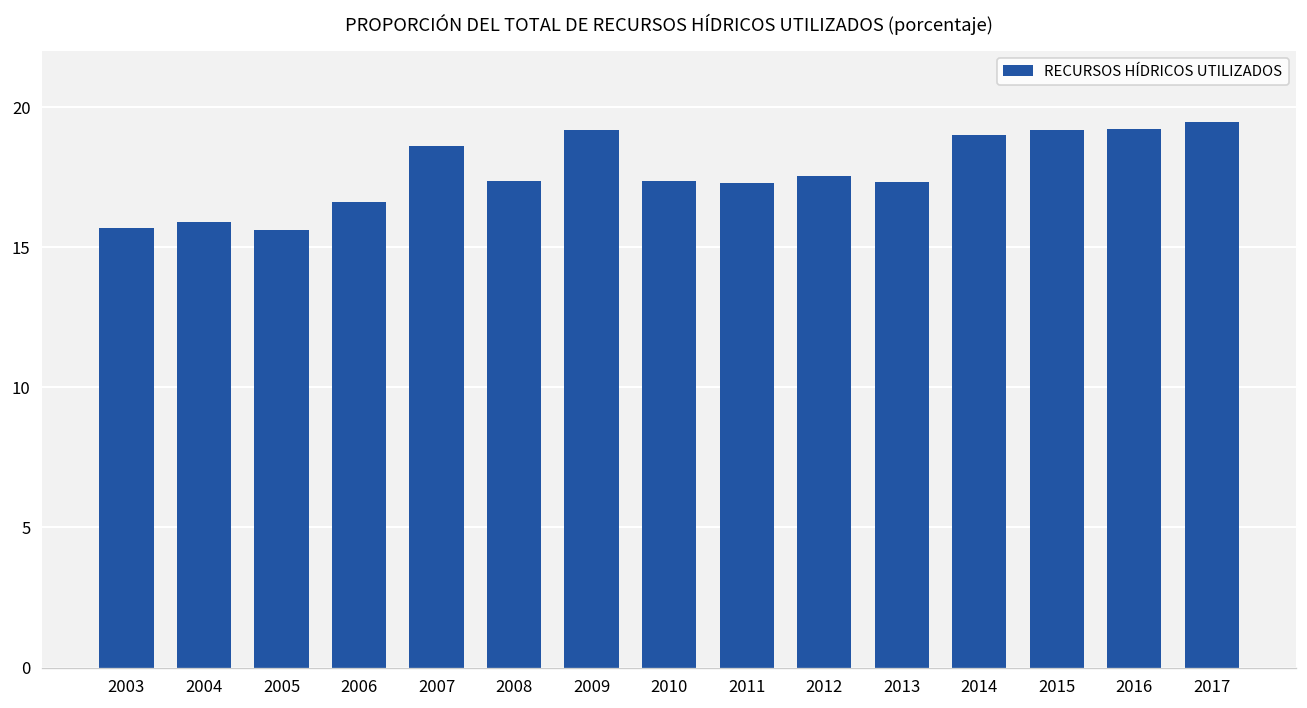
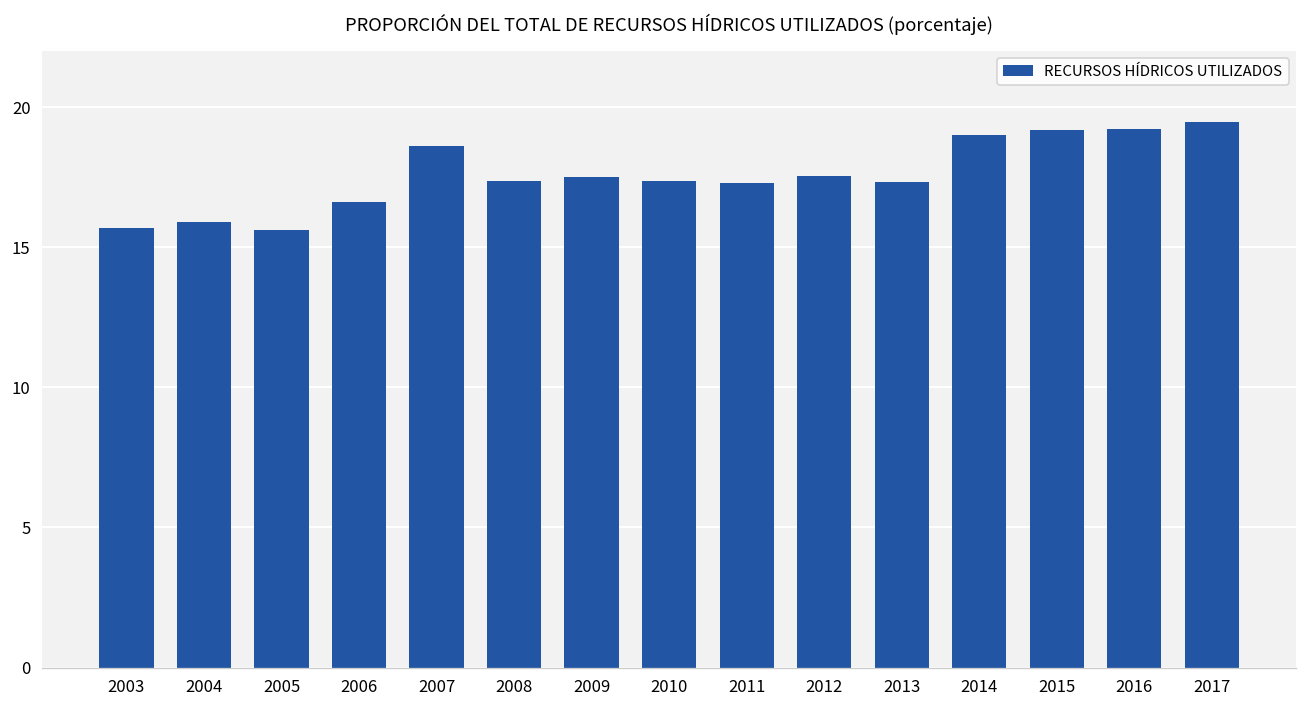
2009: 19.2 -> 17.5
